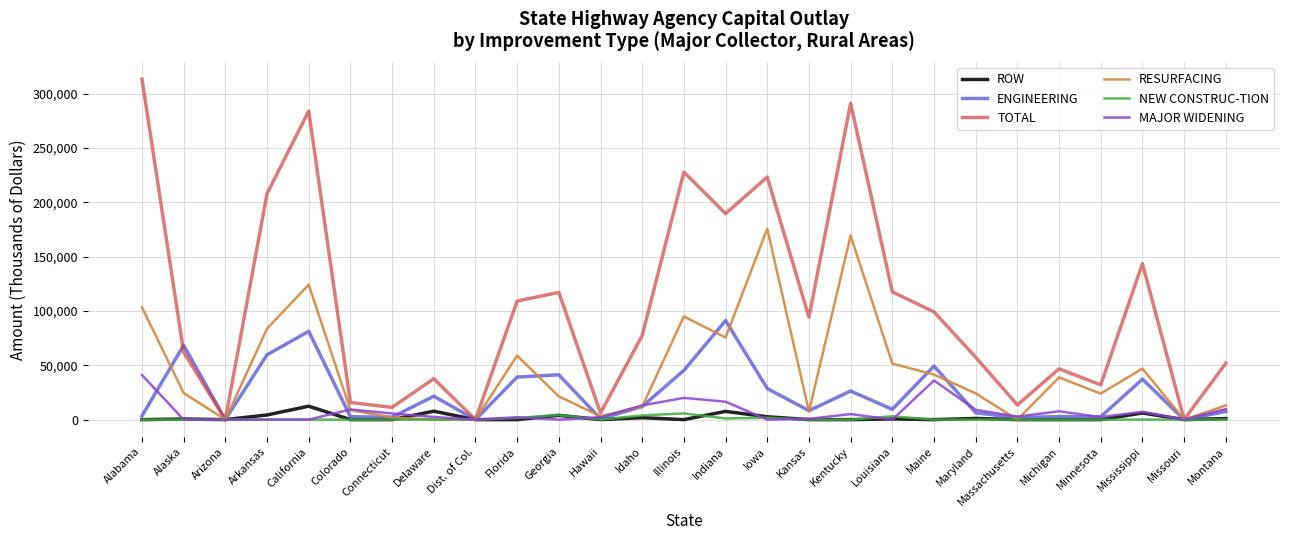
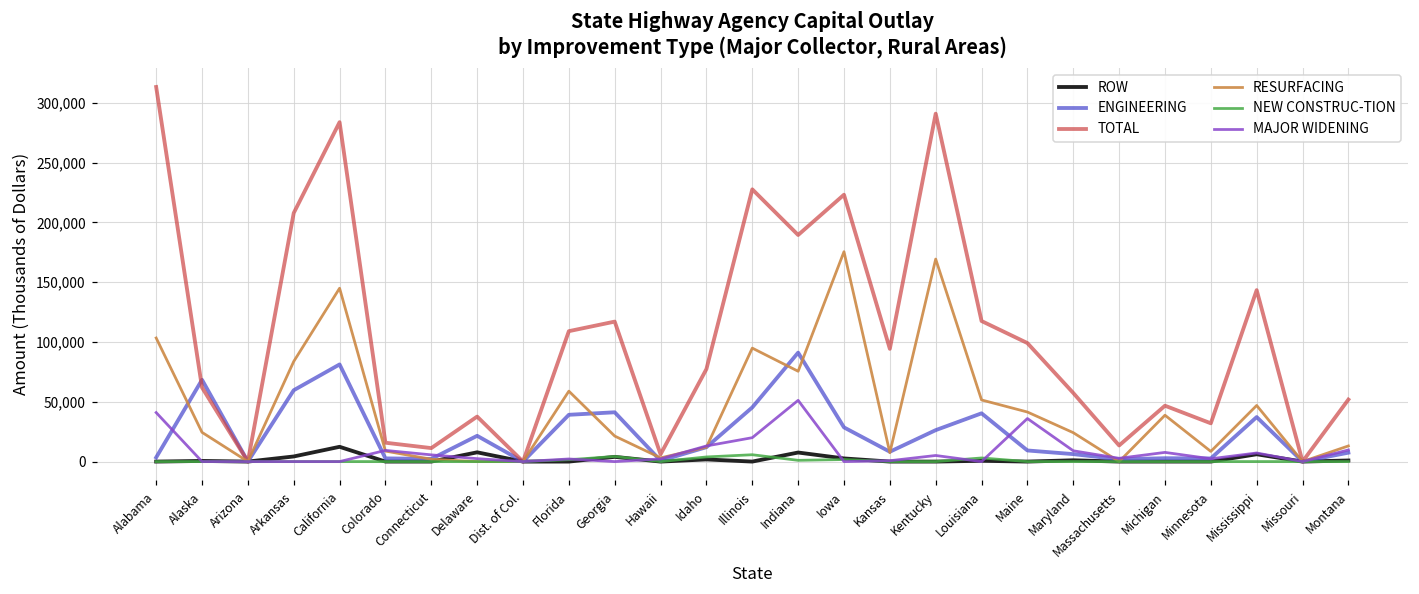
RESURFACING, California: 124,000 -> 145,000
MAJOR WIDENING, Indiana: 16,000 -> 51,000
ENGINEERING, Louisiana: 9,000 -> 40,000
ENGINEERING, Maine: 49,000 -> 9,000
RESURFACING, Minnesota: 24,000 -> 8,000
